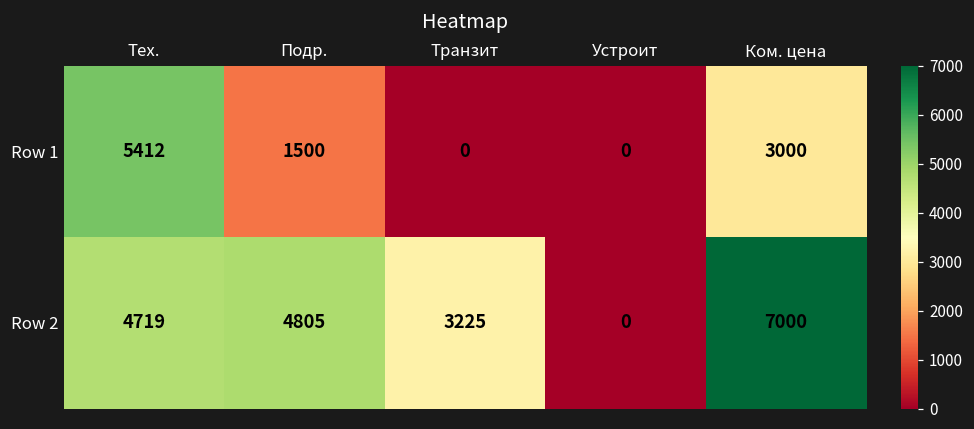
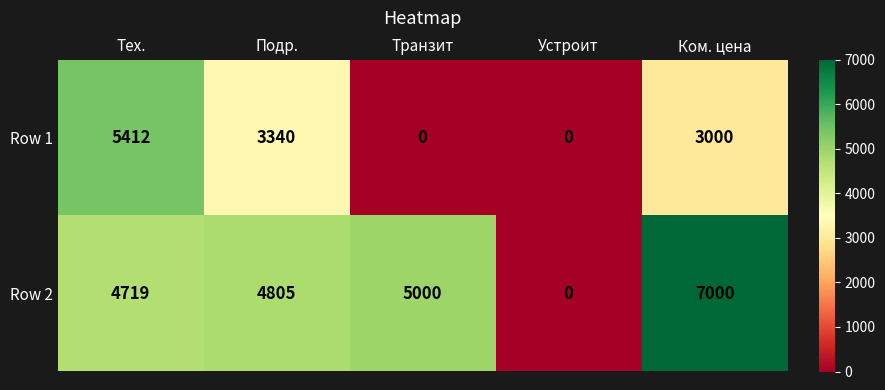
Row 1, Подр.: 1500 -> 3340
Row 2, Транзит: 3225 -> 5000
